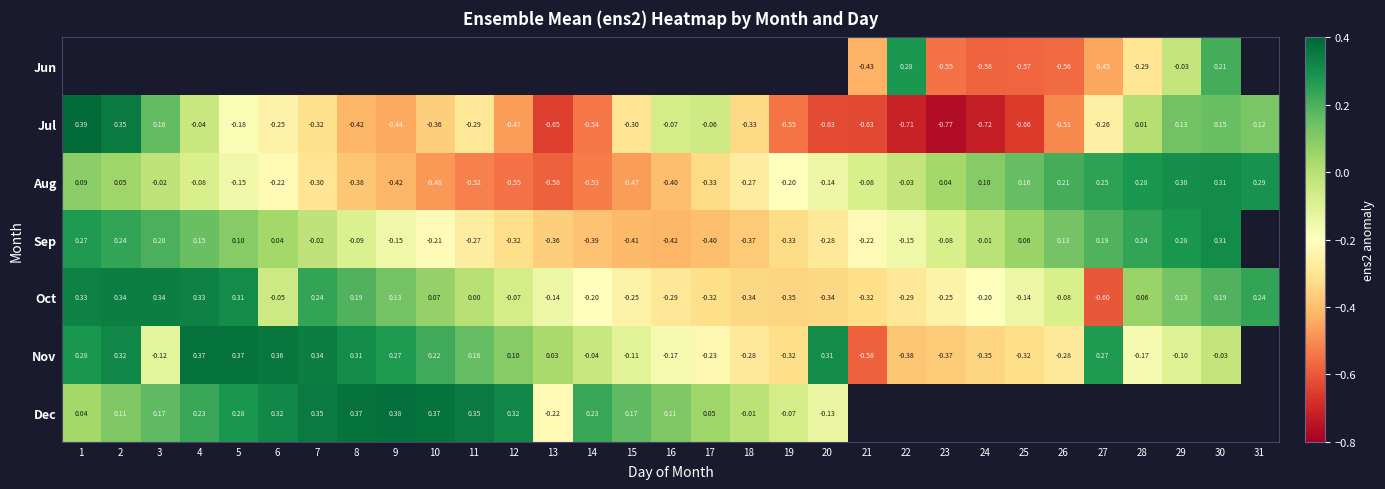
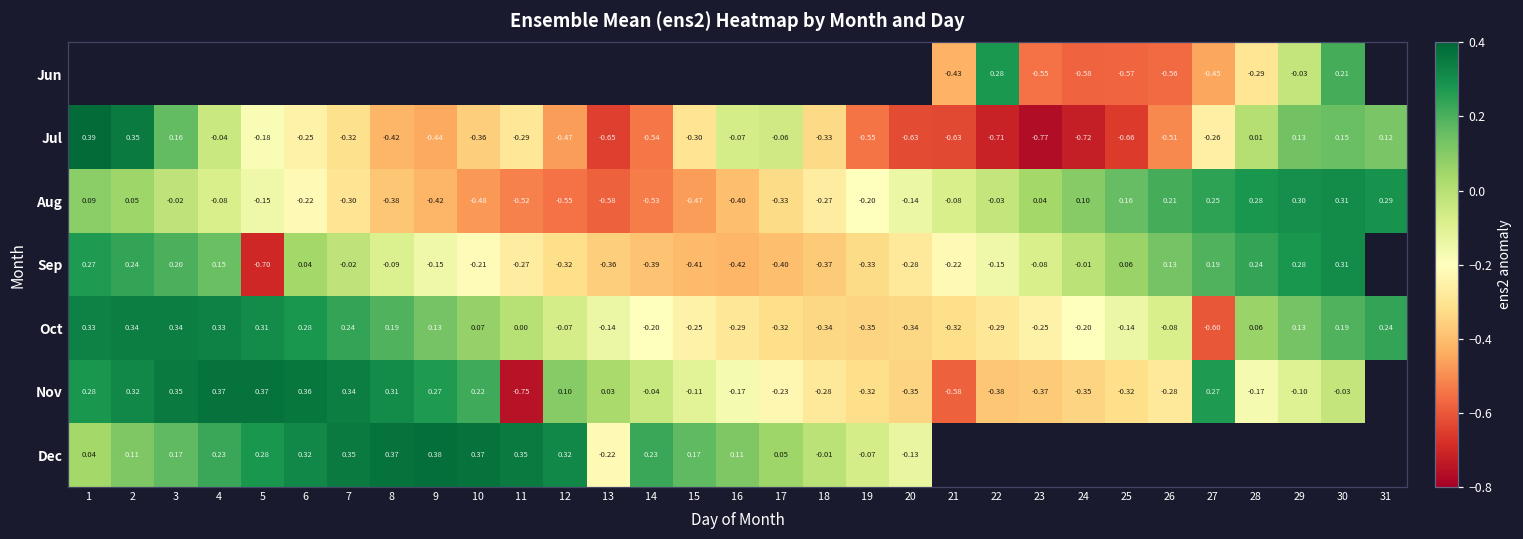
Sep, 5: 0.10 -> -0.70
Oct, 6: -0.05 -> 0.28
Nov, 3: -0.12 -> 0.35
Nov, 11: 0.16 -> -0.75
Nov, 20: 0.31 -> -0.35
